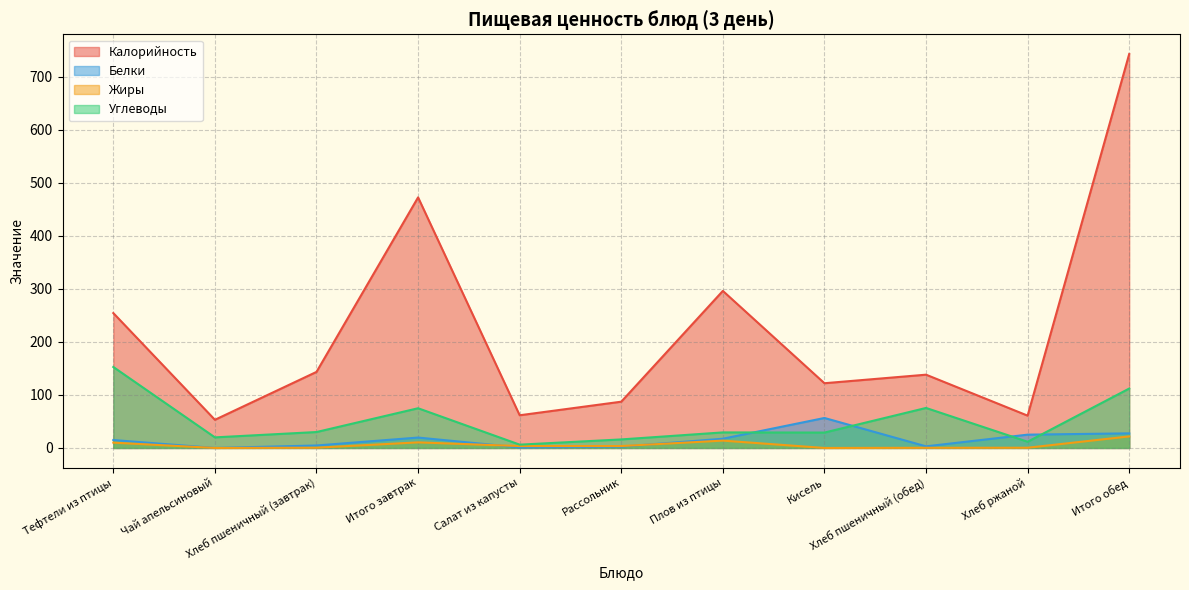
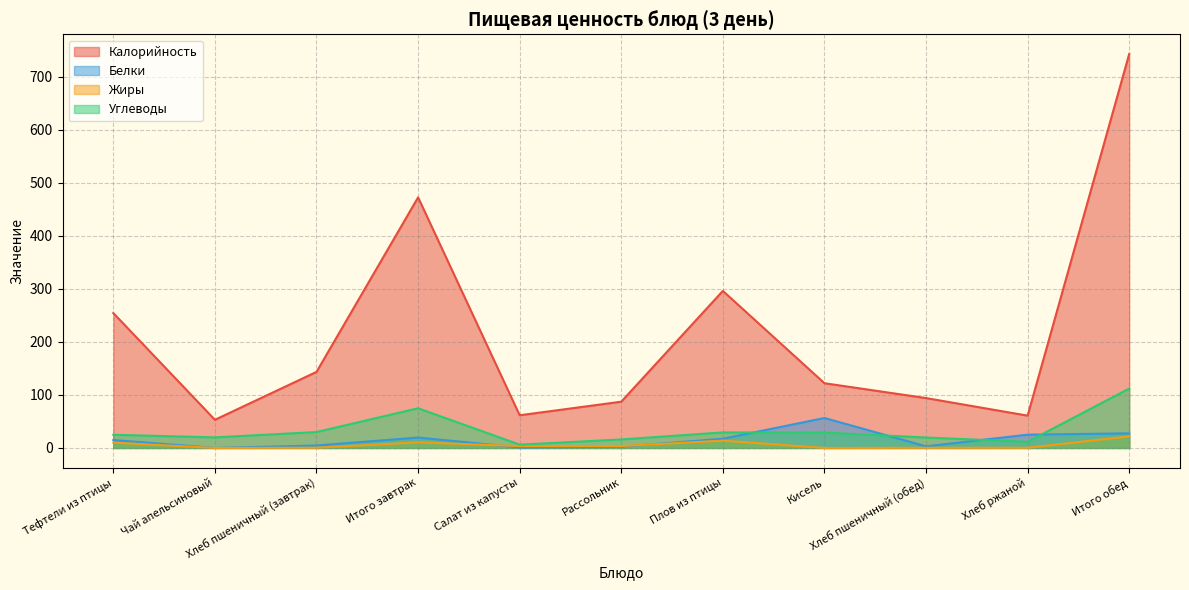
Углеводы, Тефтели из птицы: 150 -> 20
Калорийность, Хлеб пшеничный (обед): 140 -> 90
Углеводы, Хлеб пшеничный (обед): 80 -> 20
